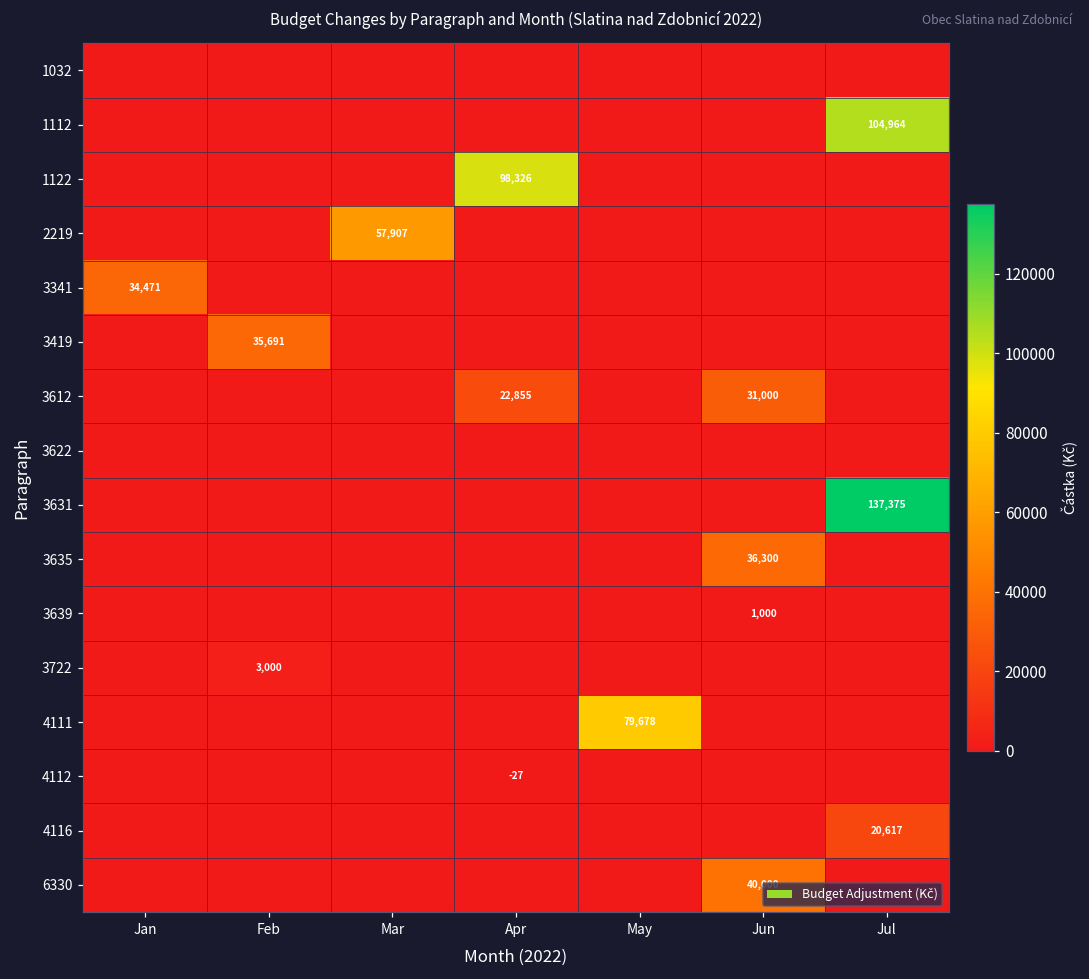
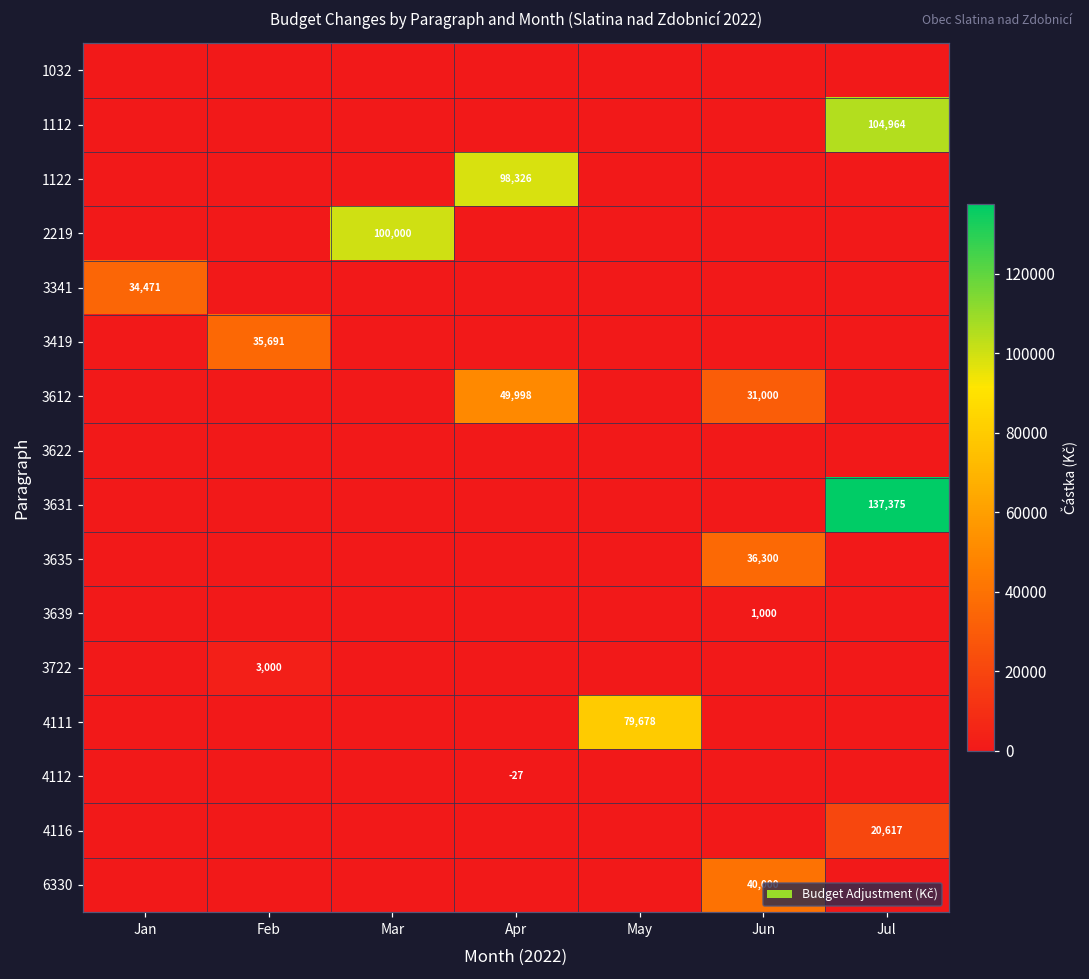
2219, Mar: 57,907 -> 100,000
3612, Apr: 22,855 -> 49,998
